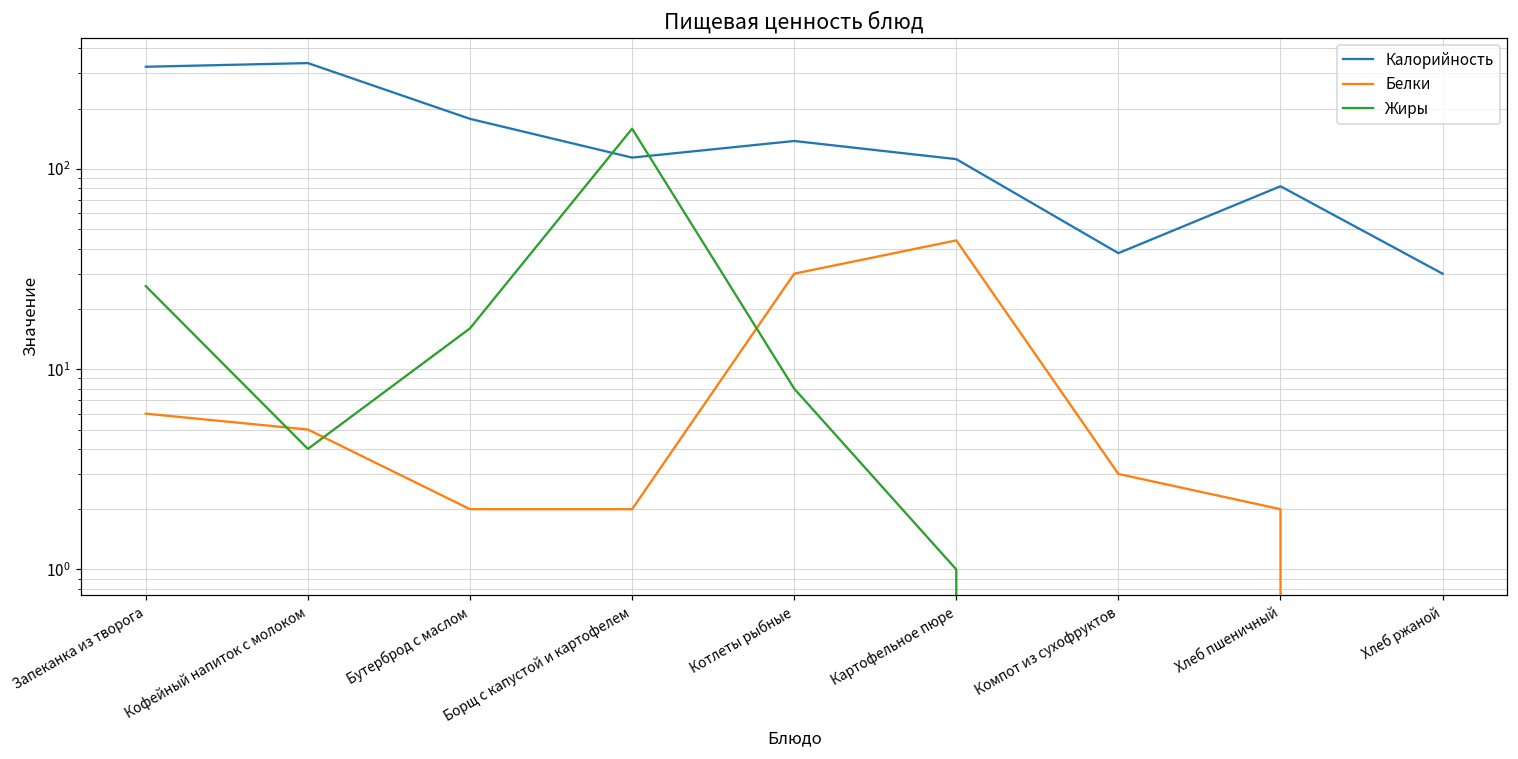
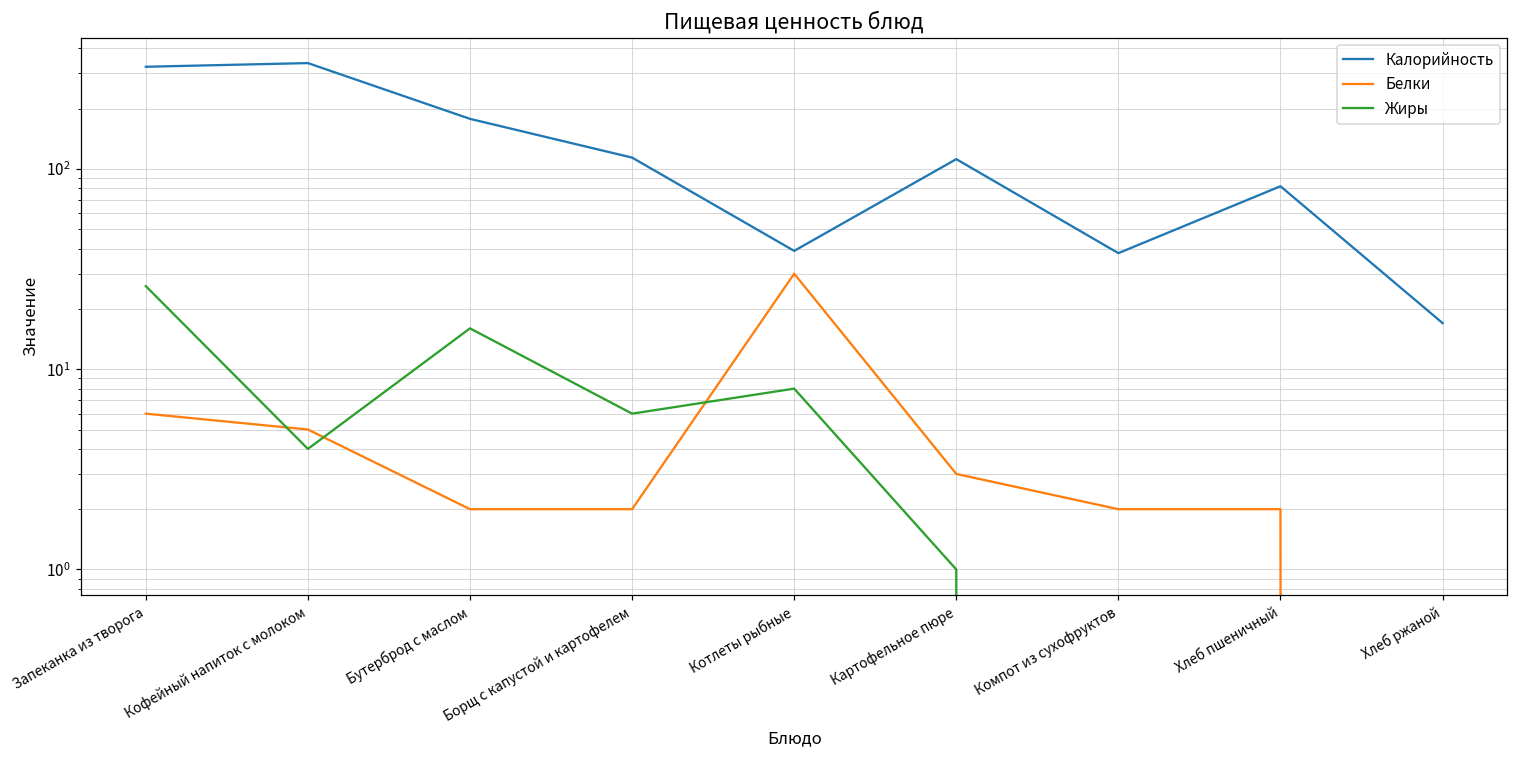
Жиры, Борщ с капустой и картофелем: 160 -> 6
Калорийность, Котлеты рыбные: 140 -> 39
Белки, Картофельное пюре: 44 -> 3
Белки, Компот из сухофруктов: 3 -> 2
Калорийность, Хлеб ржаной: 30 -> 17
